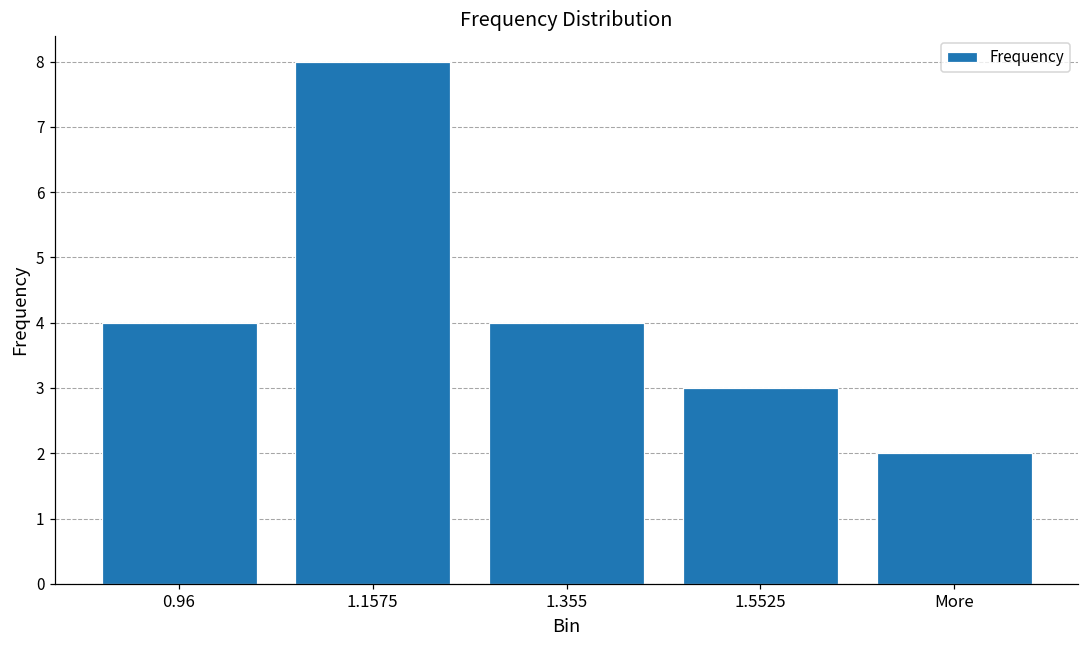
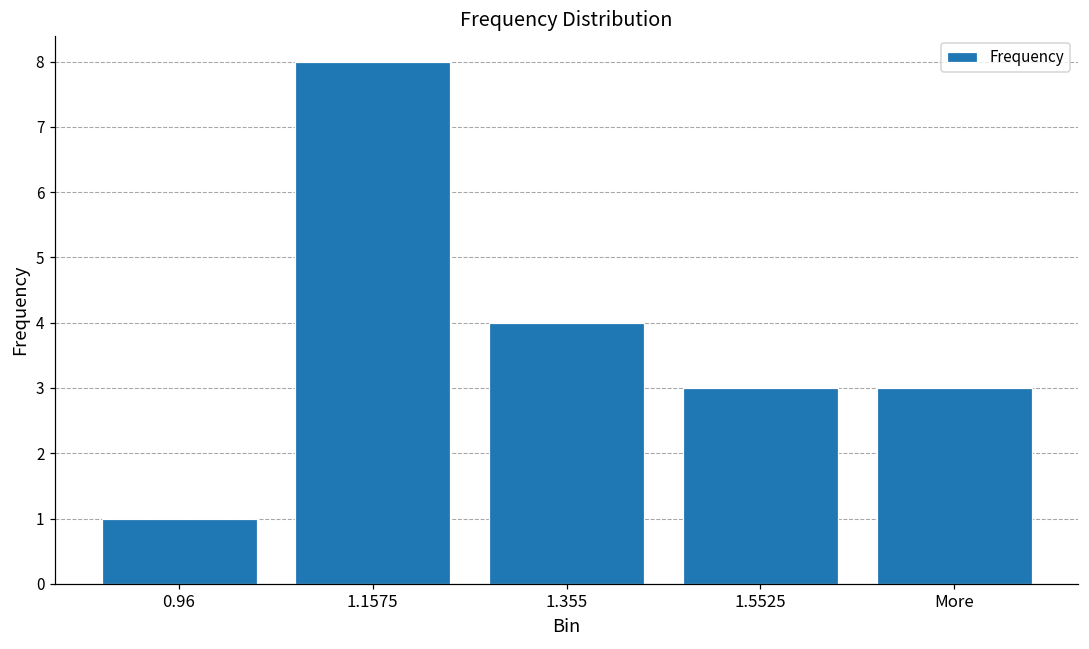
0.96: 4 -> 1
More: 2 -> 3
